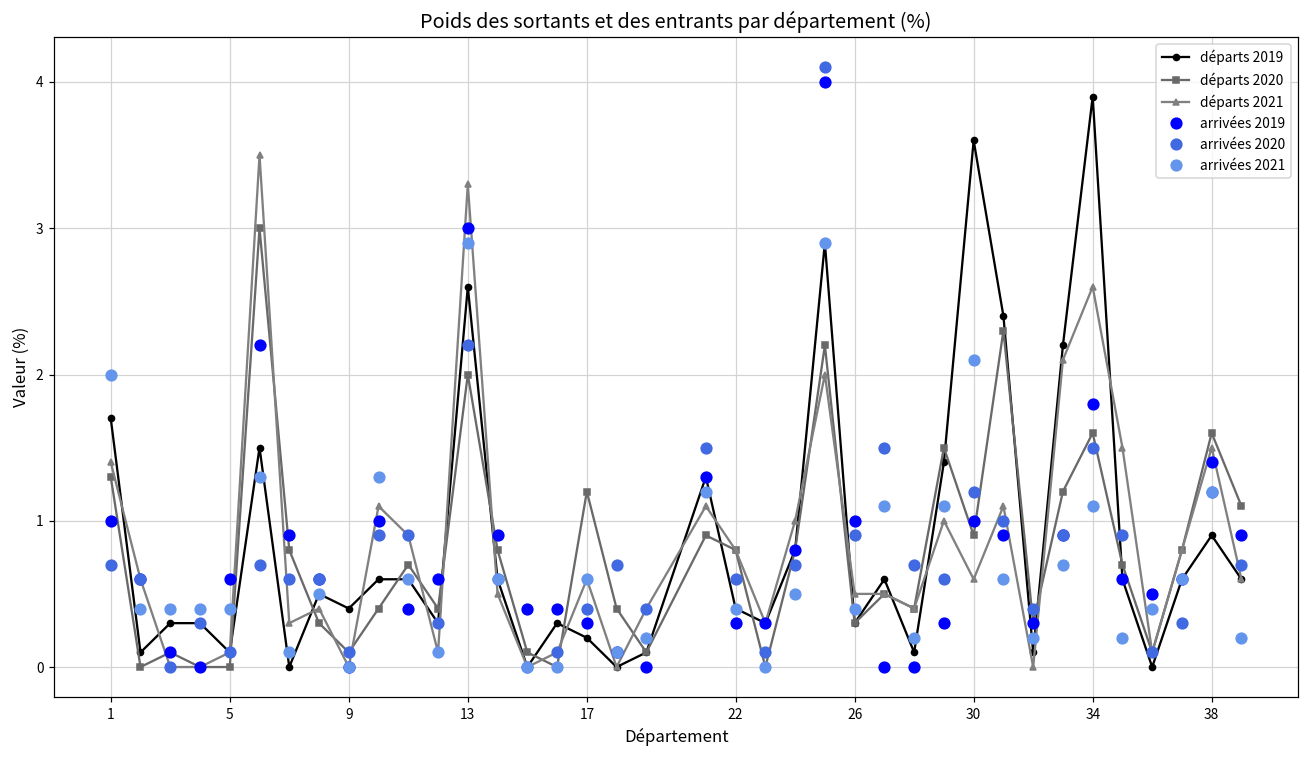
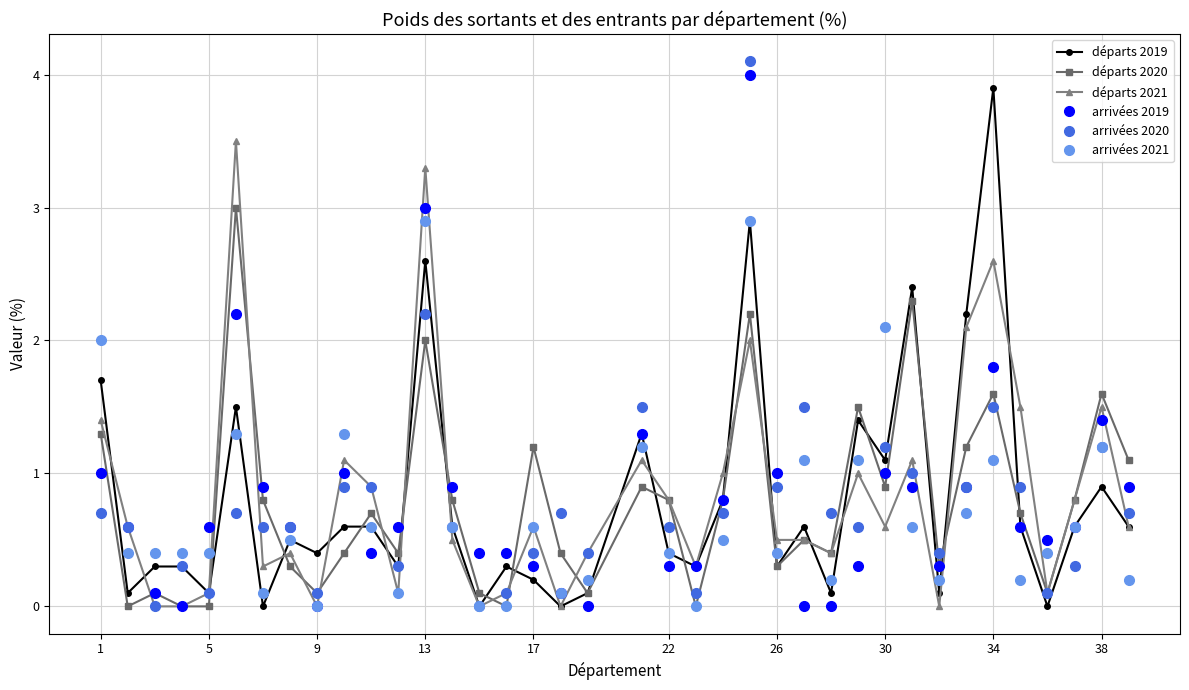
départs 2019, 30: 3.6 -> 1.1
